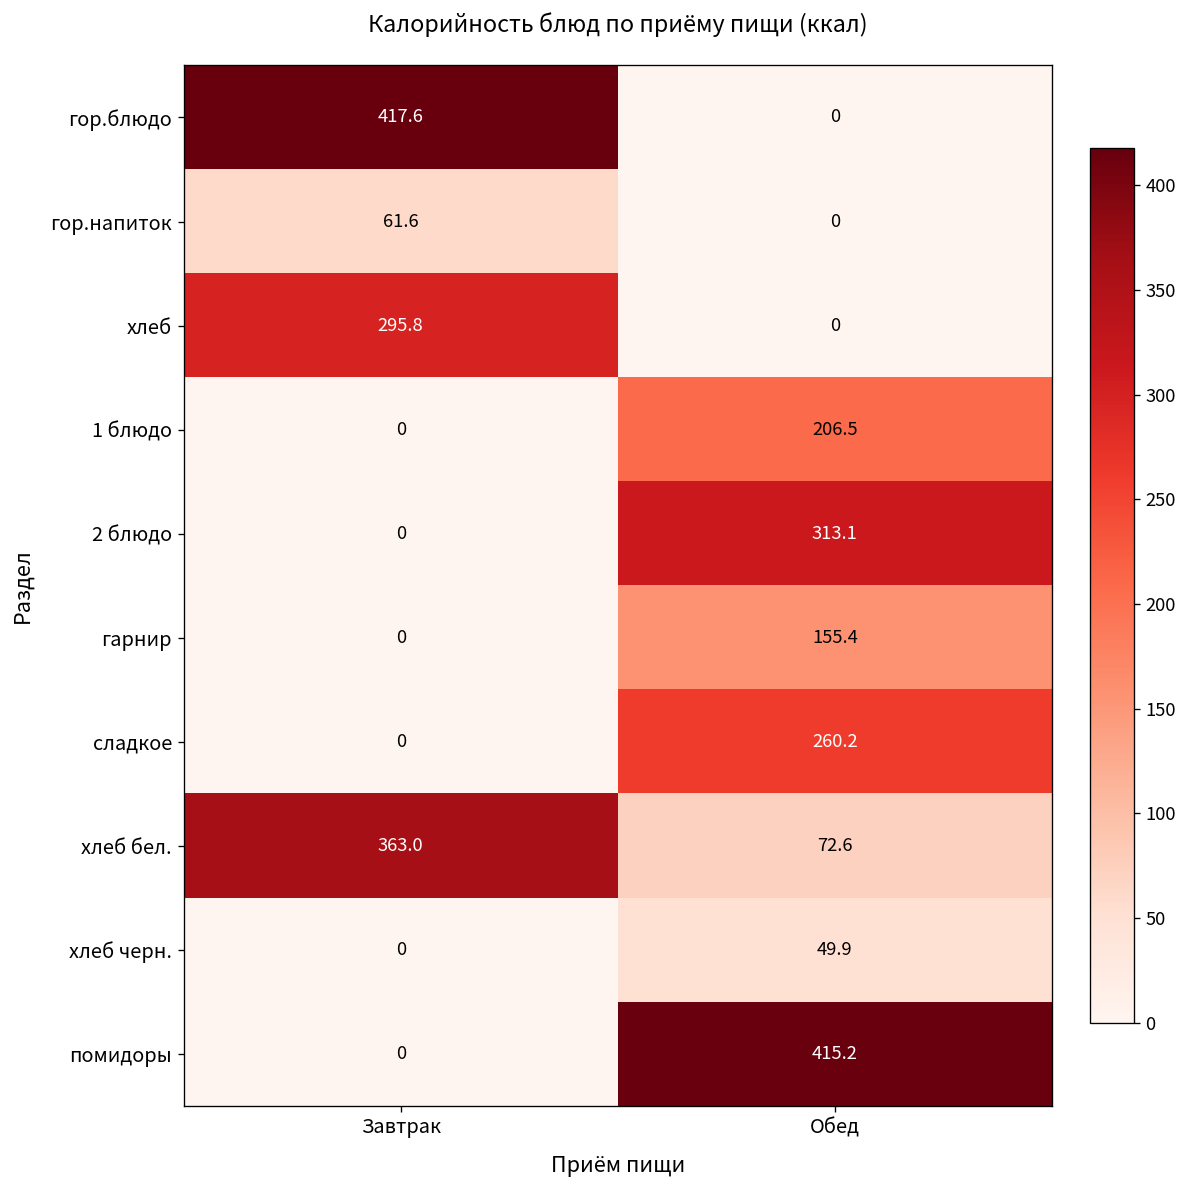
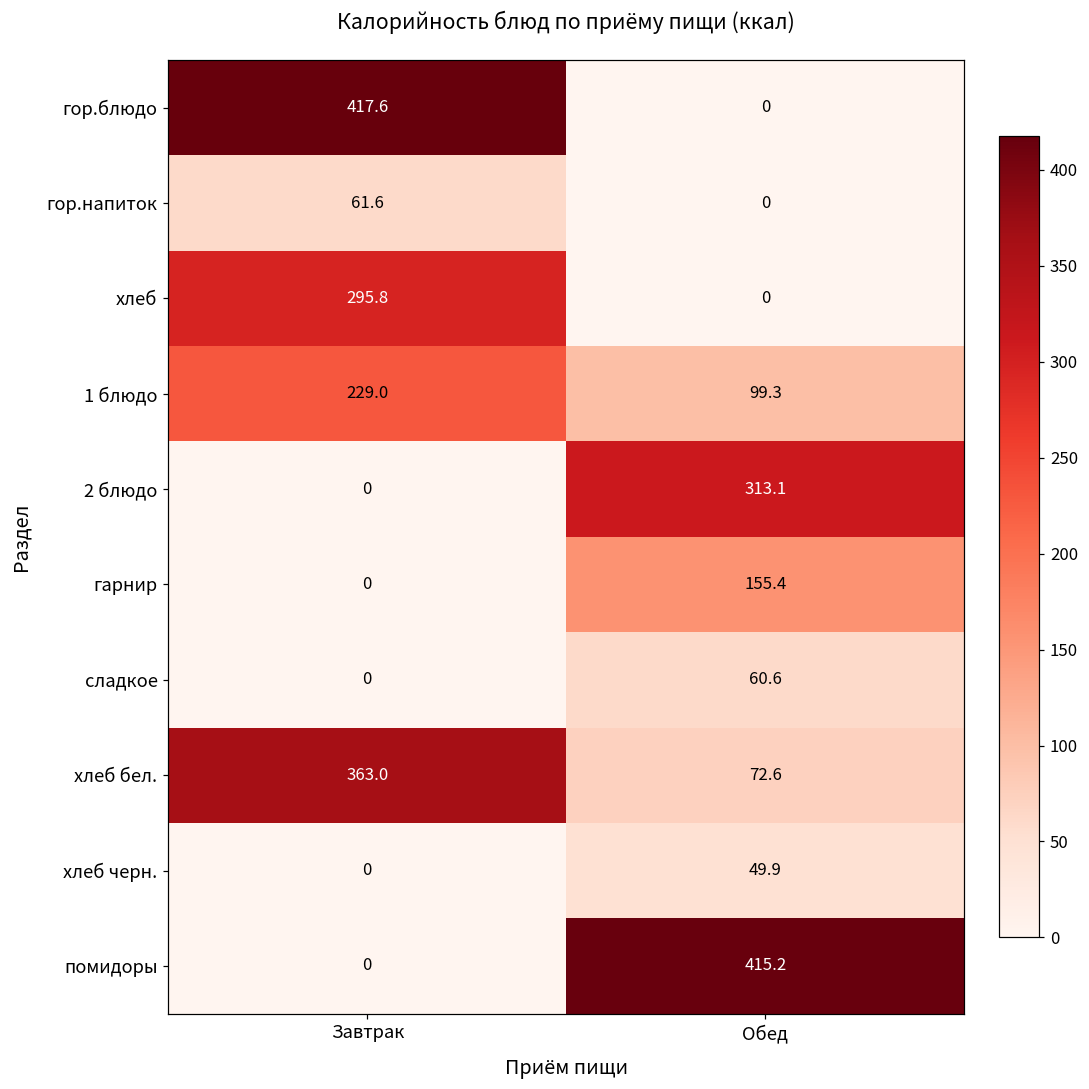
1 блюдо, Завтрак: 0 -> 229.0
1 блюдо, Обед: 206.5 -> 99.3
сладкое, Обед: 260.2 -> 60.6
